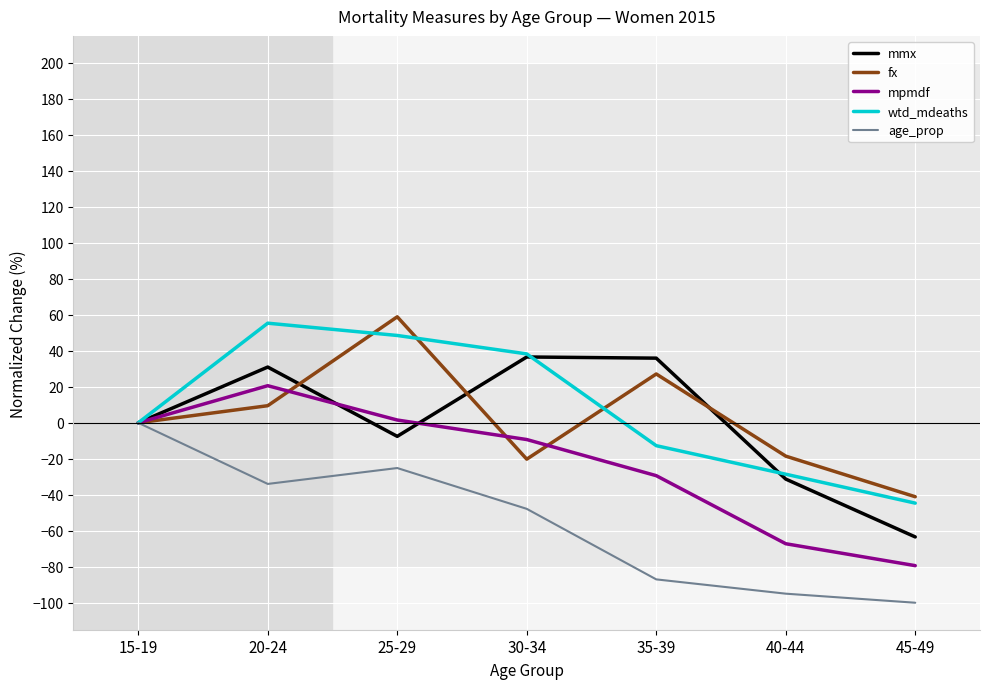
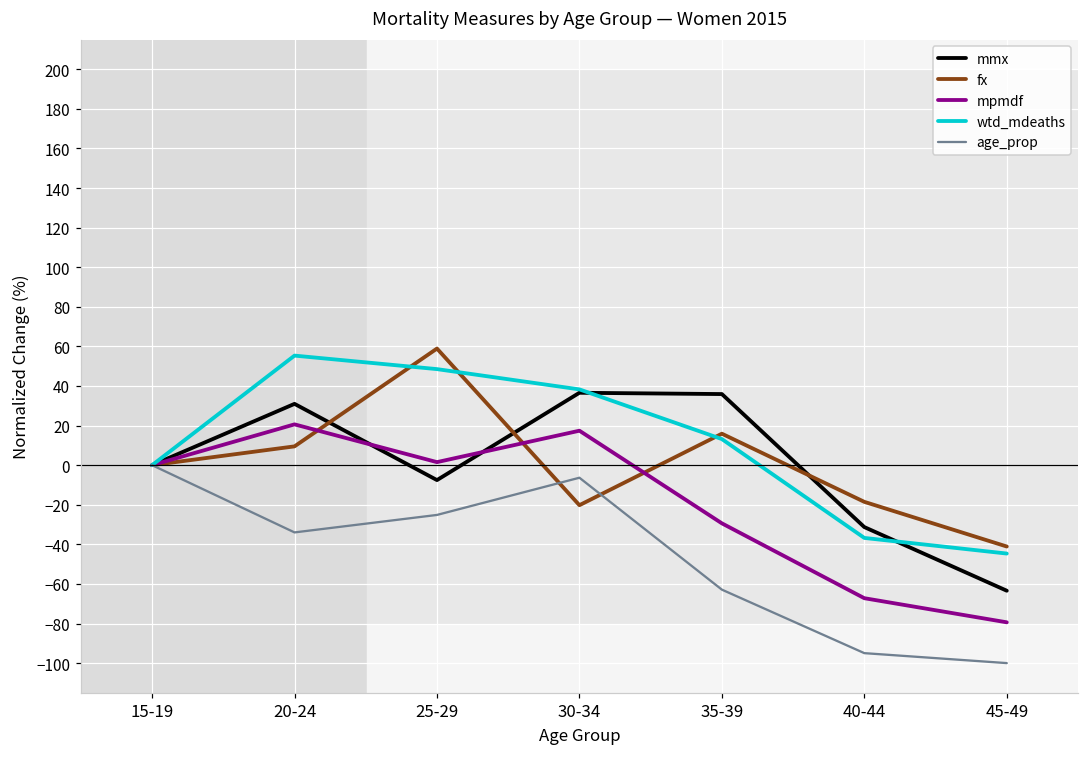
mpmdf, 30-34: -9 -> 17
age_prop, 30-34: -48 -> -6
fx, 35-39: 27 -> 16
wtd_mdeaths, 35-39: -13 -> 13
age_prop, 35-39: -87 -> -63
wtd_mdeaths, 40-44: -29 -> -37
